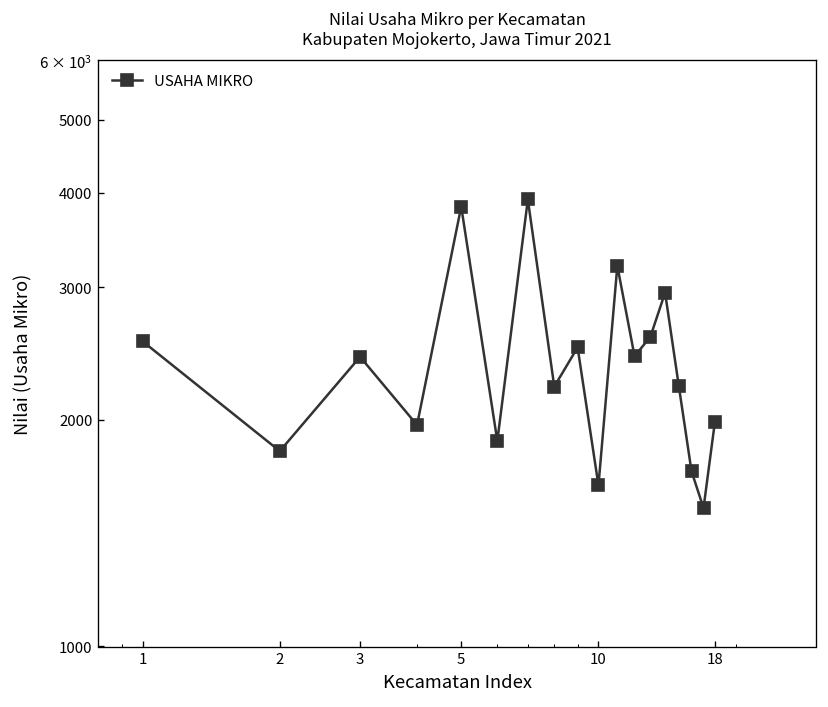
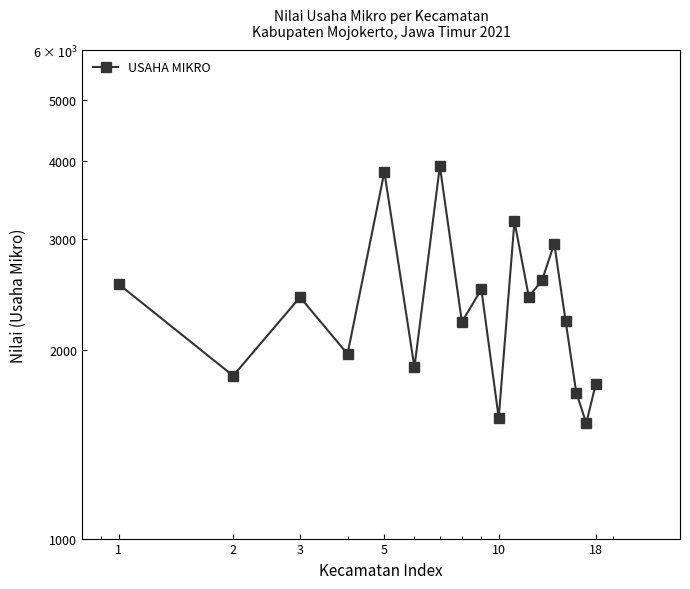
10: 1640 -> 1560
18: 1990 -> 1760
